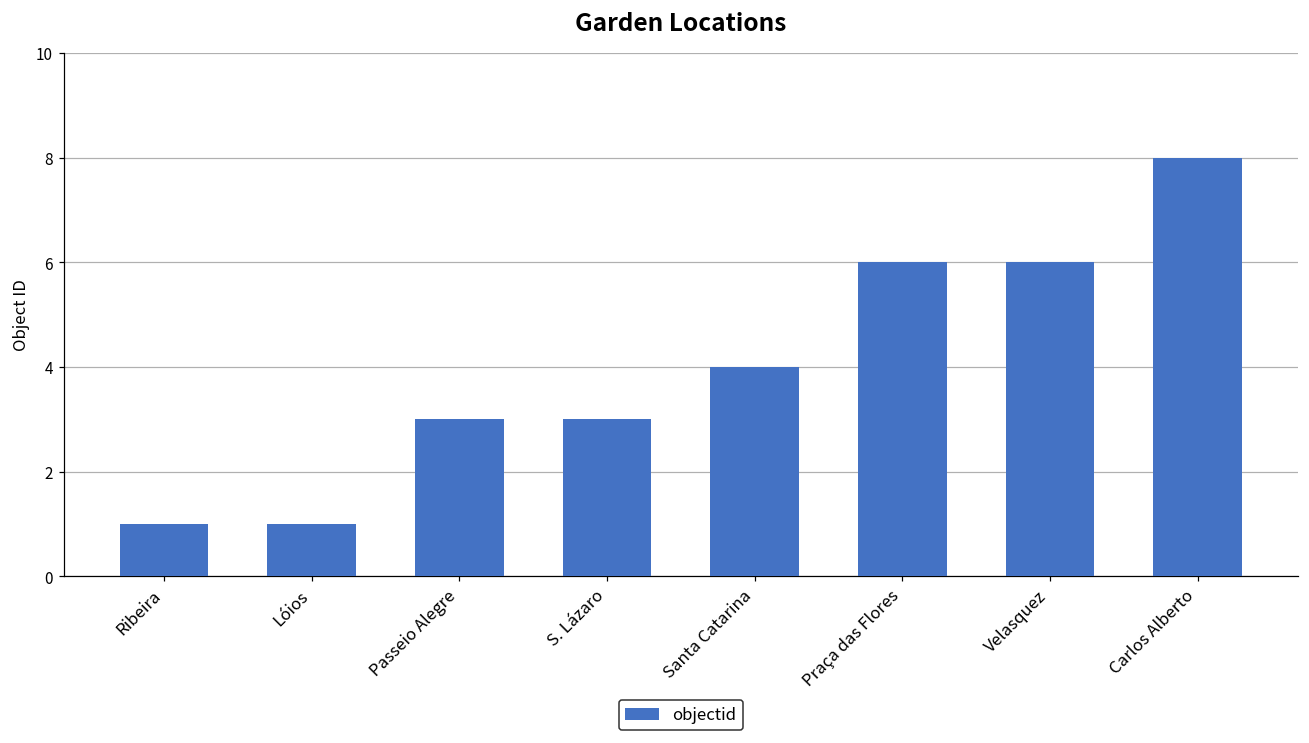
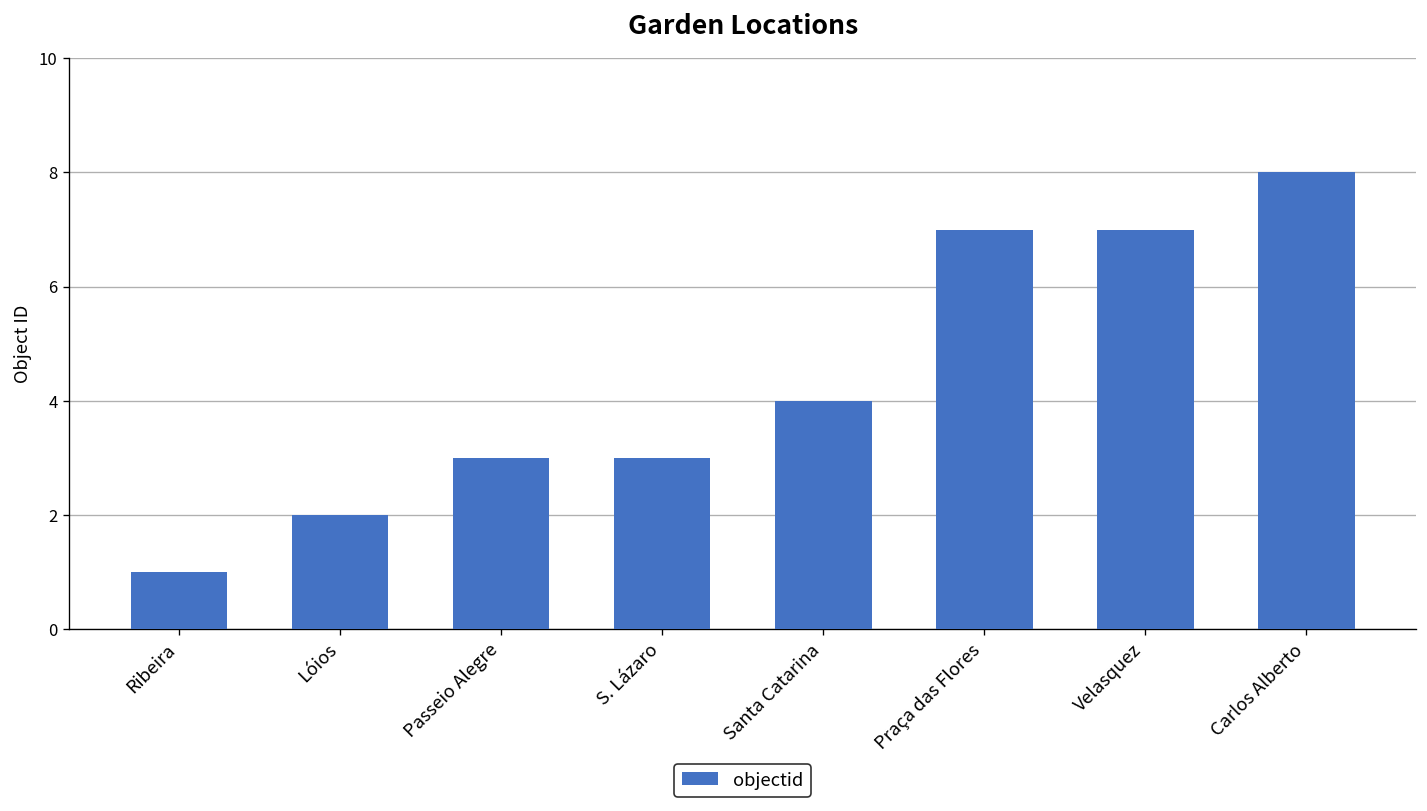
Lóios: 1 -> 2
Praça das Flores: 6 -> 7
Velasquez: 6 -> 7
